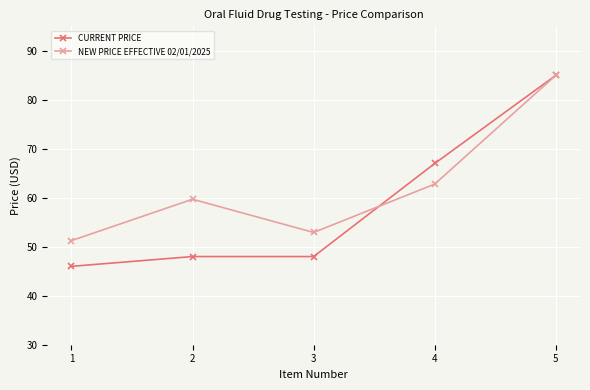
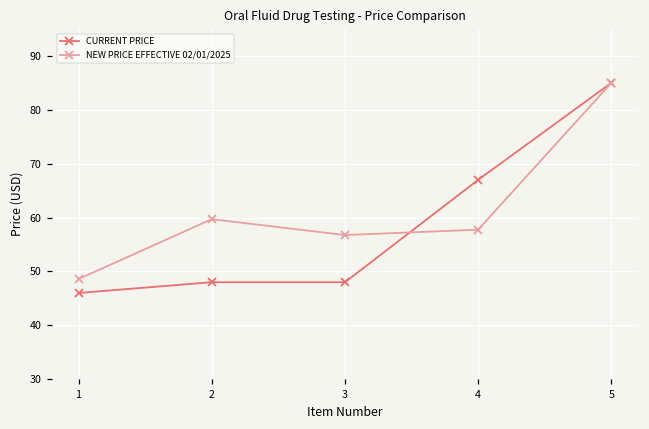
NEW PRICE EFFECTIVE 02/01/2025, 1: 51 -> 49
NEW PRICE EFFECTIVE 02/01/2025, 3: 53 -> 57
NEW PRICE EFFECTIVE 02/01/2025, 4: 63 -> 58
